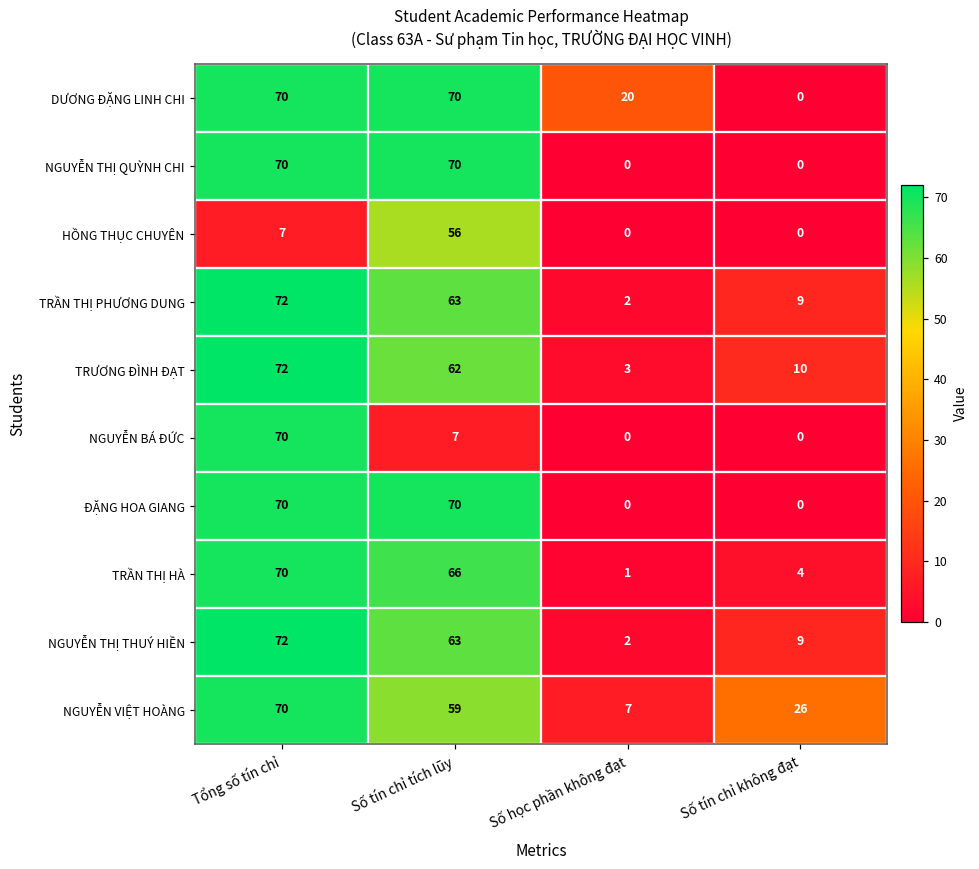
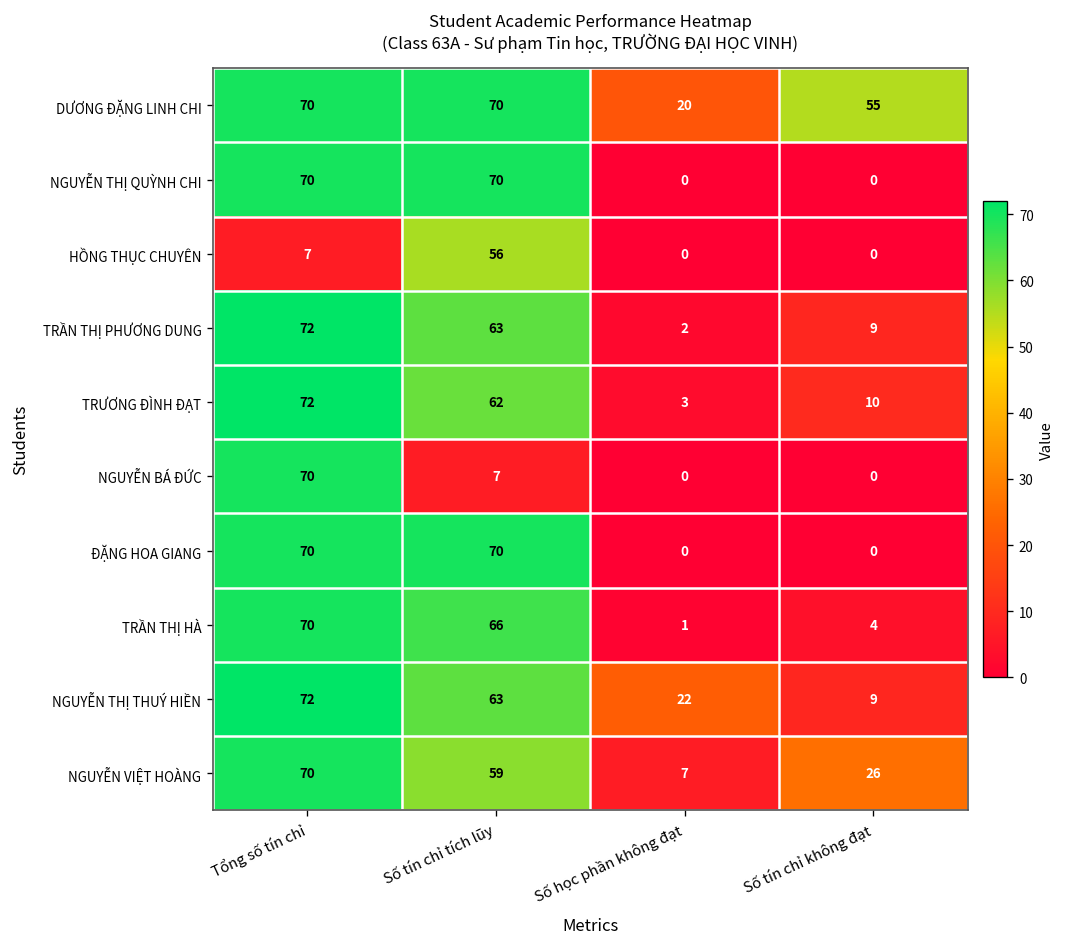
DƯƠNG ĐẶNG LINH CHI, Số tín chỉ không đạt: 0 -> 55
NGUYỄN THỊ THUÝ HIỀN, Số học phần không đạt: 2 -> 22
